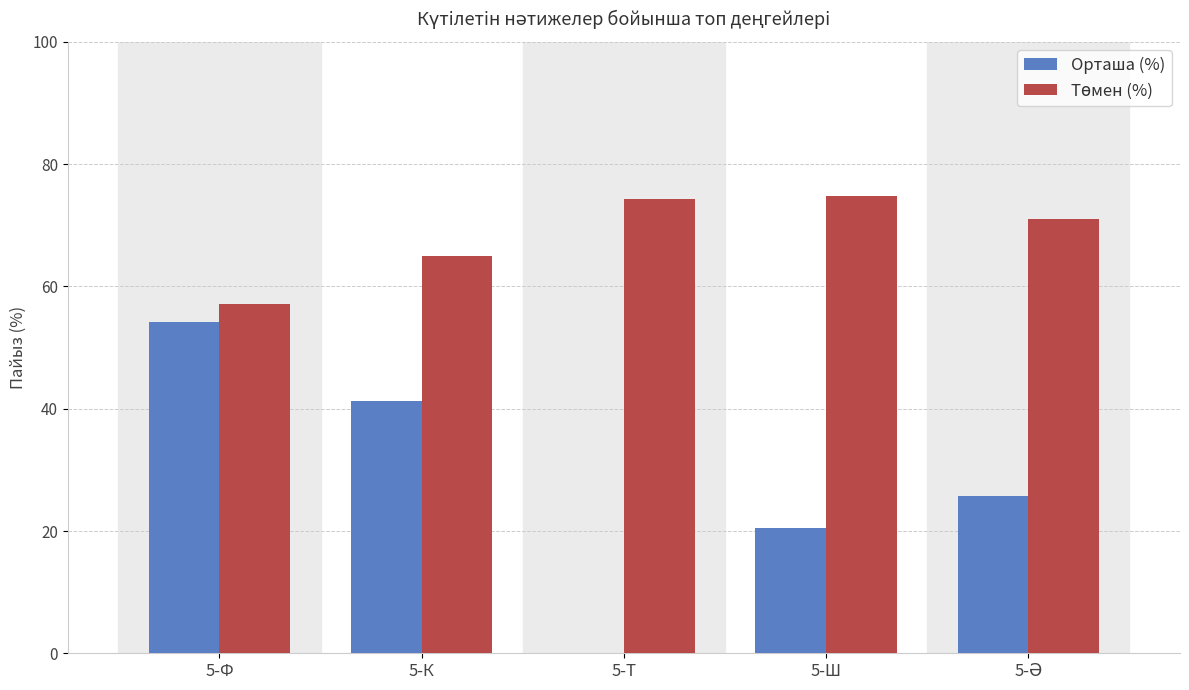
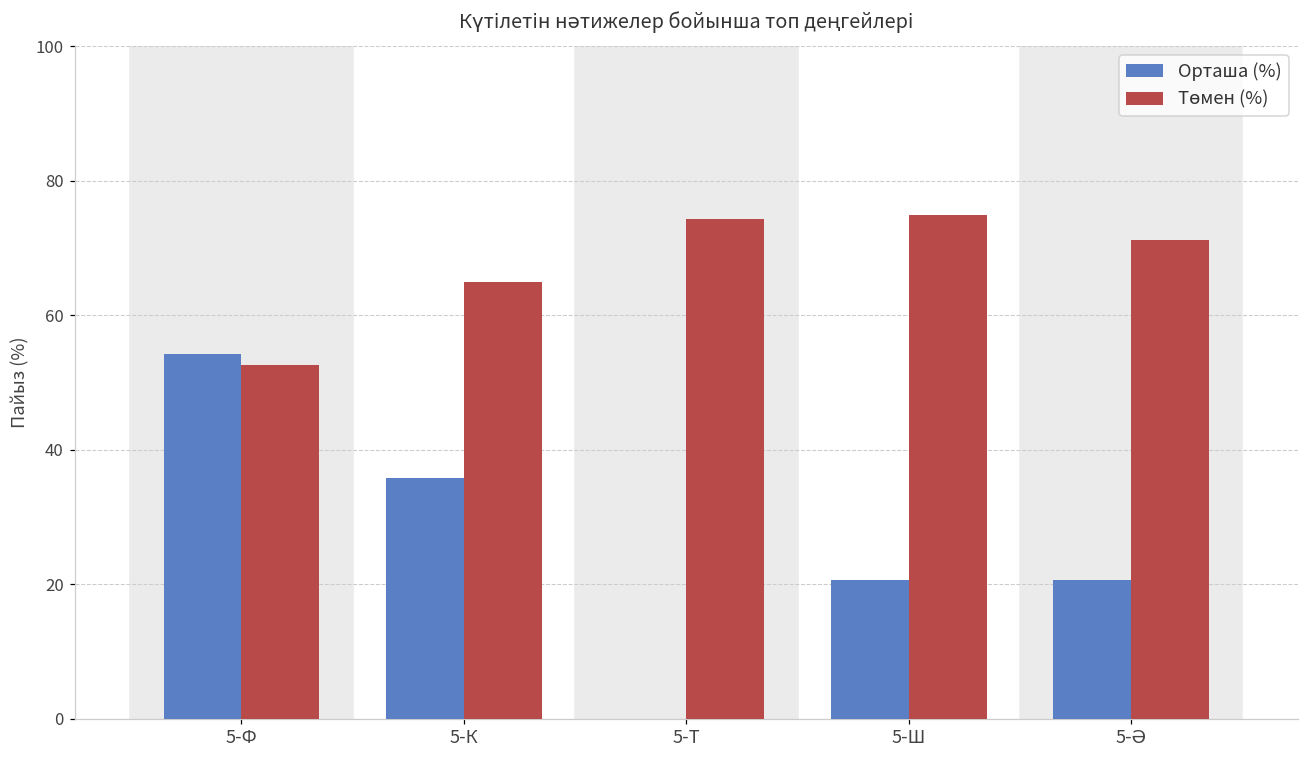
Төмен (%), 5-Ф: 57 -> 53
Орташа (%), 5-К: 41 -> 36
Орташа (%), 5-Ә: 26 -> 21
